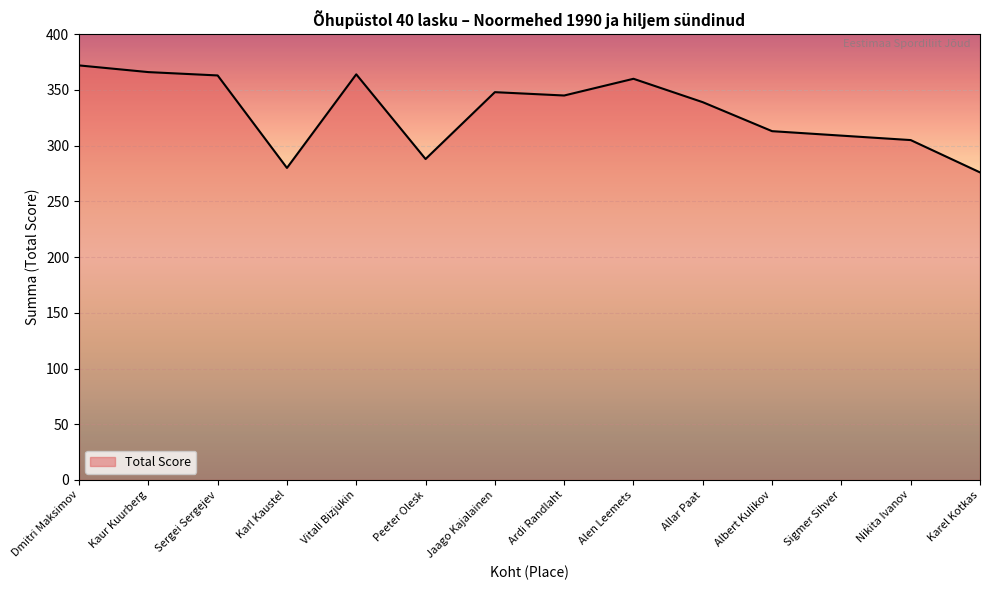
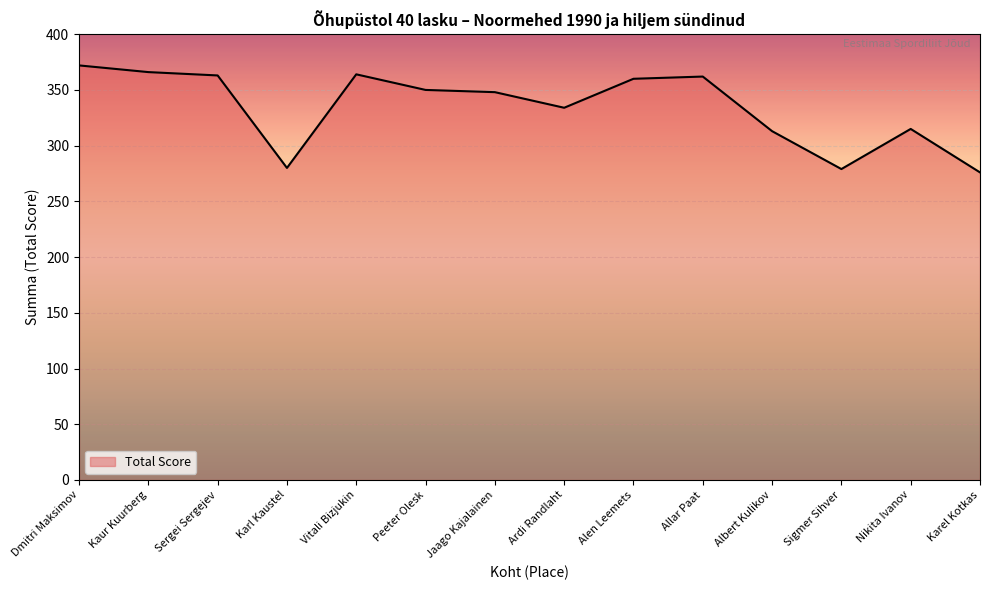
Peeter Olesk: 288 -> 350
Ardi Randlaht: 345 -> 334
Allar Paat: 339 -> 362
Sigmer Sihver: 309 -> 279
Nikita Ivanov: 305 -> 315
